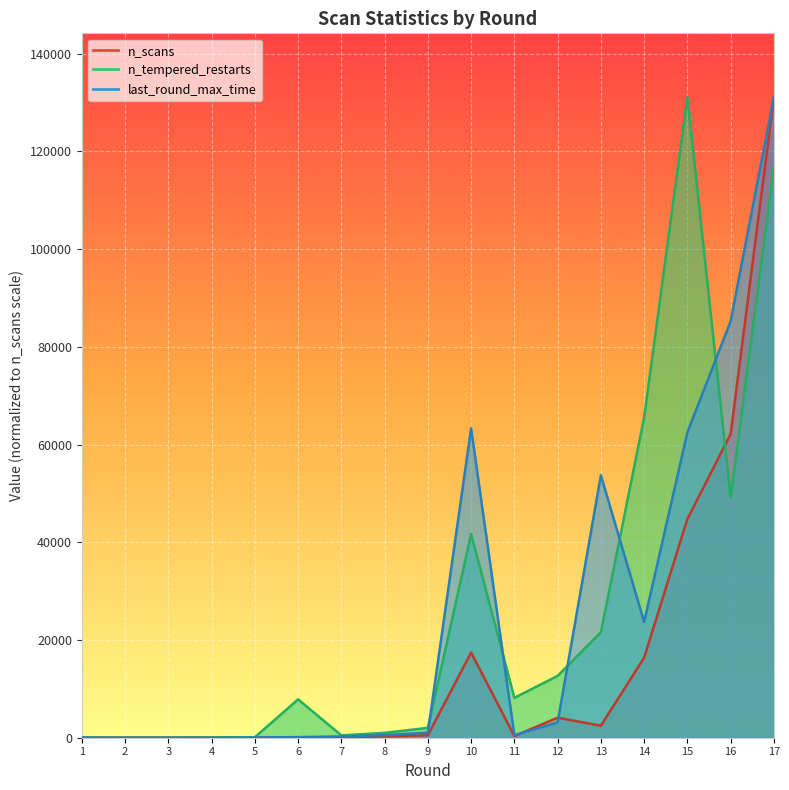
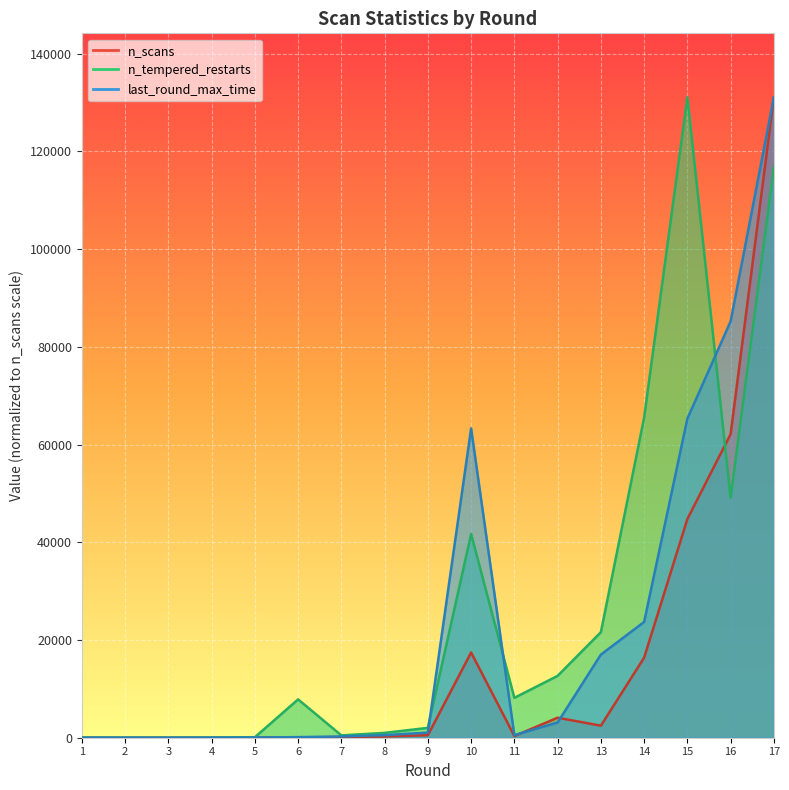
last_round_max_time, 13: 54000 -> 17000
last_round_max_time, 15: 62000 -> 65000
